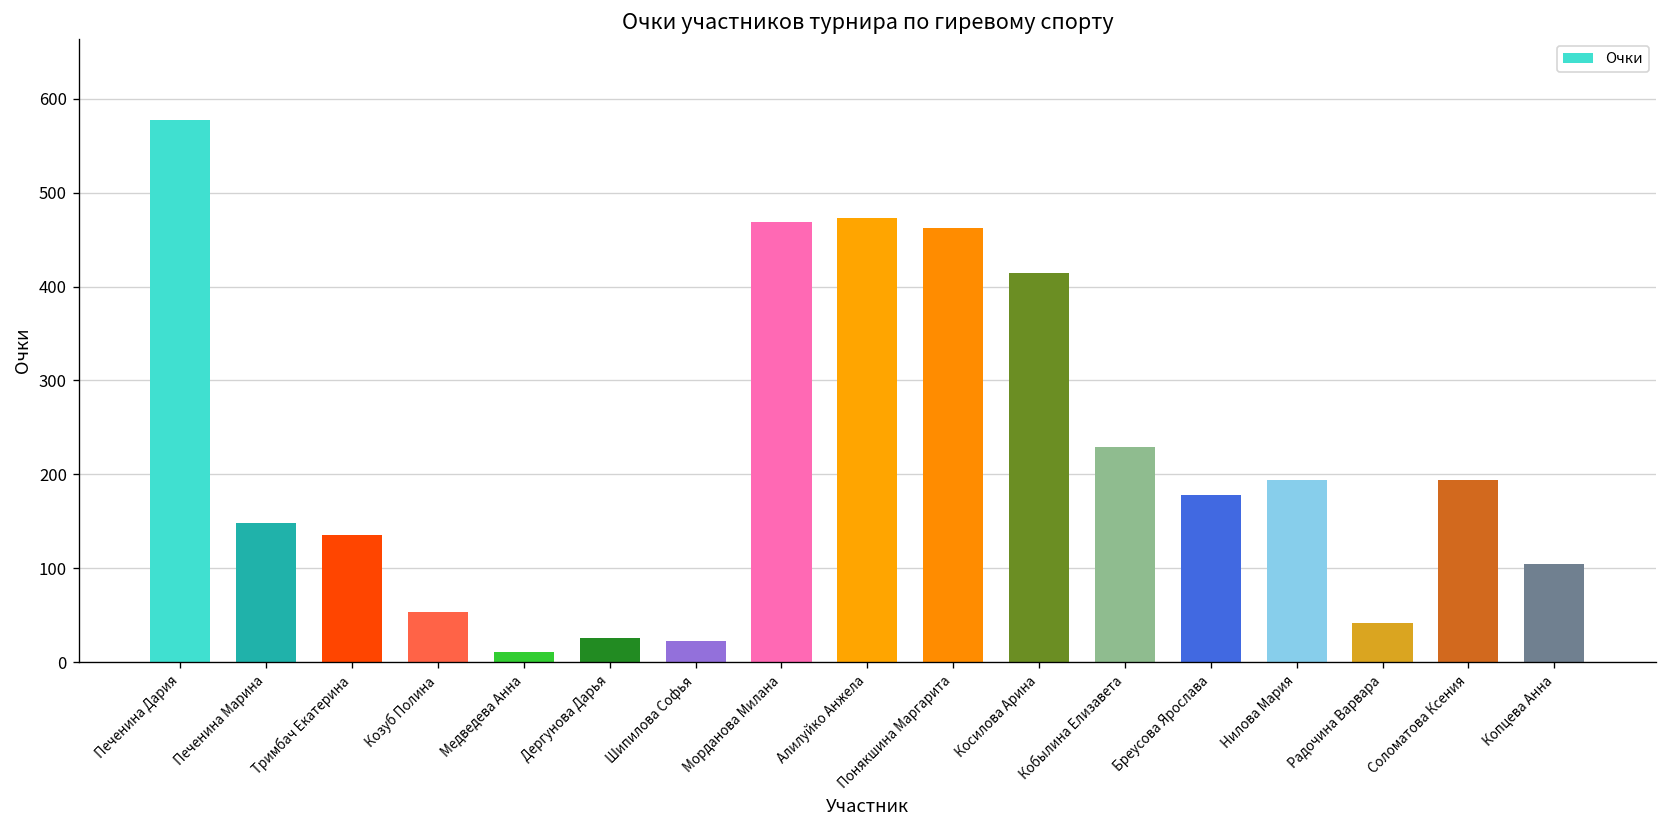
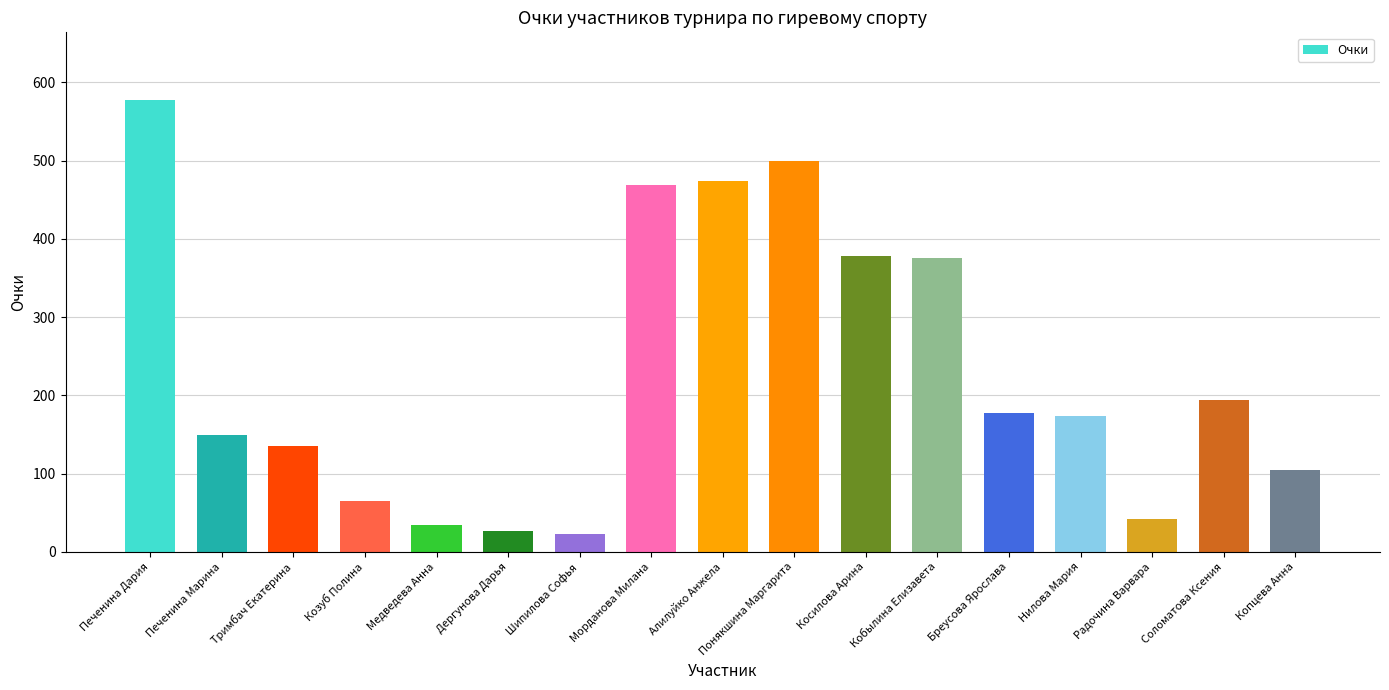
Козуб Полина: 50 -> 70
Медведева Анна: 10 -> 30
Понякшина Маргарита: 460 -> 500
Косилова Арина: 410 -> 380
Кобылина Елизавета: 230 -> 380
Нилова Мария: 190 -> 170
